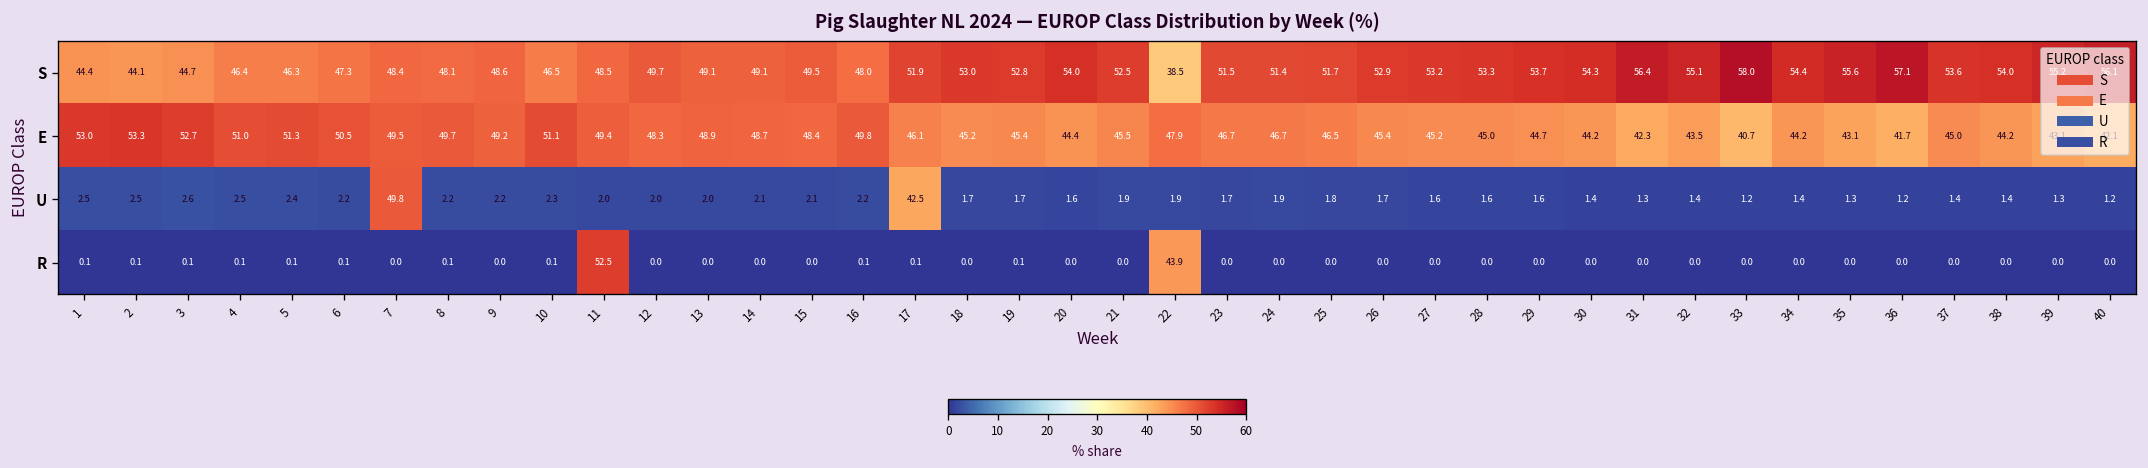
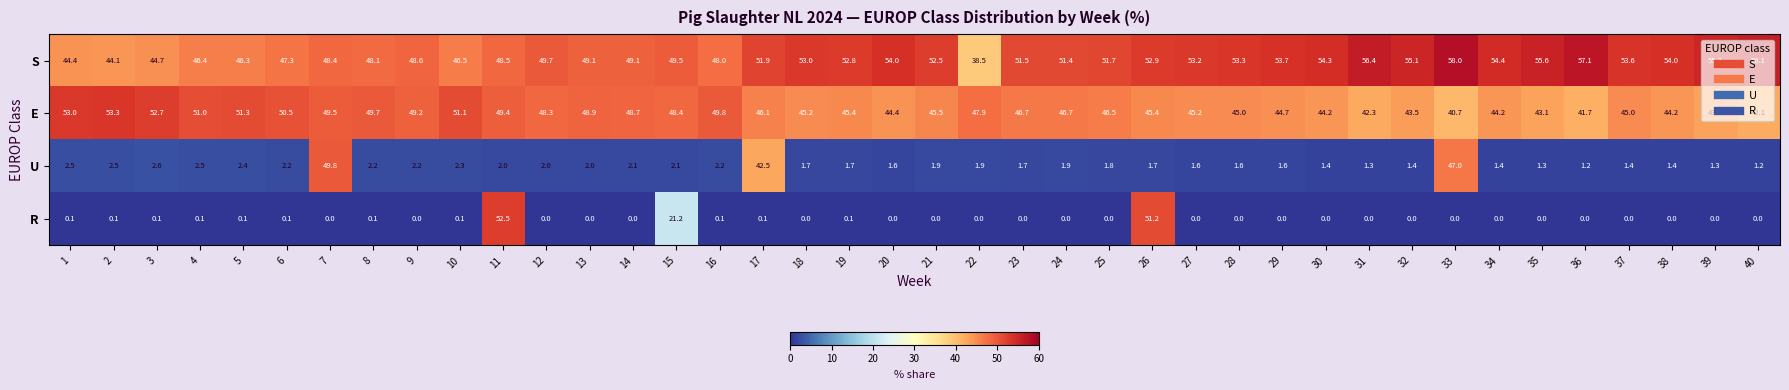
U, 33: 1.2 -> 47.0
R, 15: 0.0 -> 21.2
R, 22: 43.9 -> 0.0
R, 26: 0.0 -> 51.2
